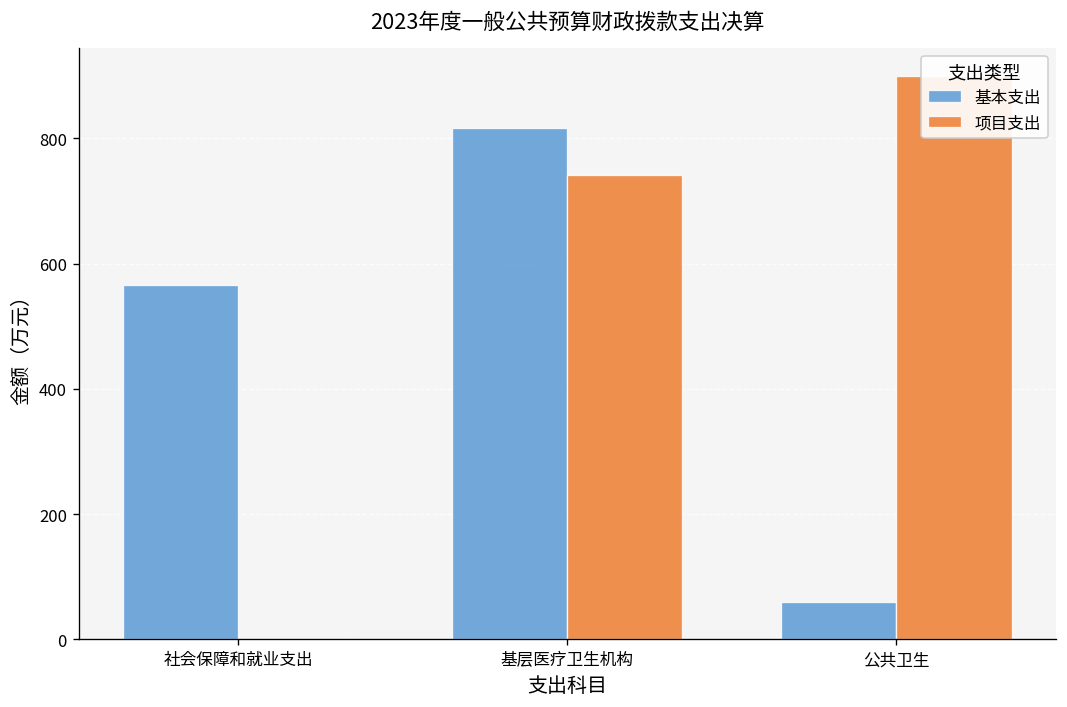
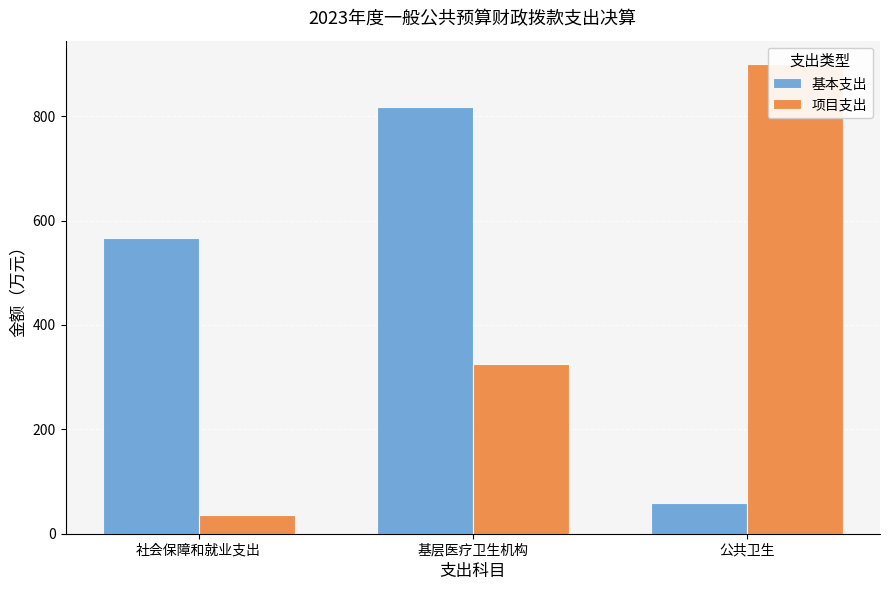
项目支出, 社会保障和就业支出: 0 -> 40
项目支出, 基层医疗卫生机构: 740 -> 330
